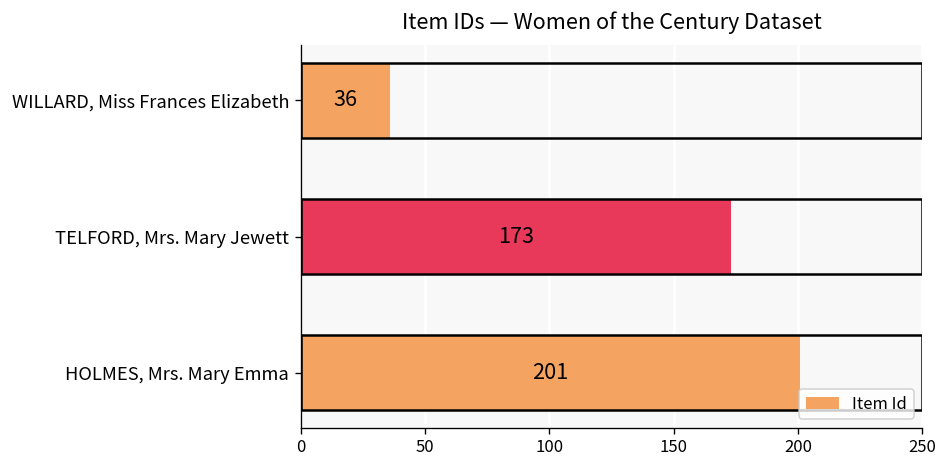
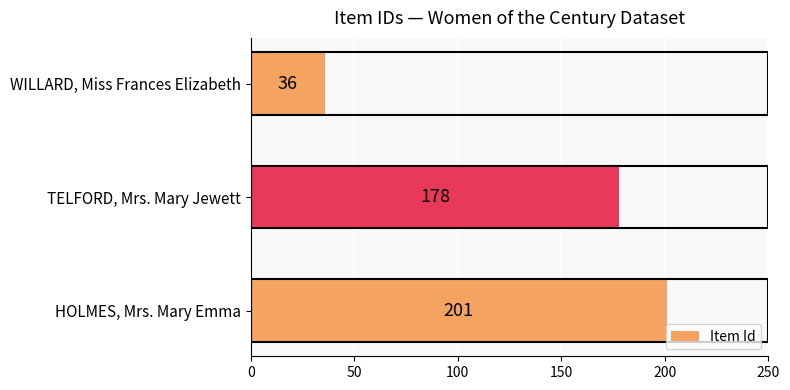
TELFORD, Mrs. Mary Jewett: 173 -> 178
